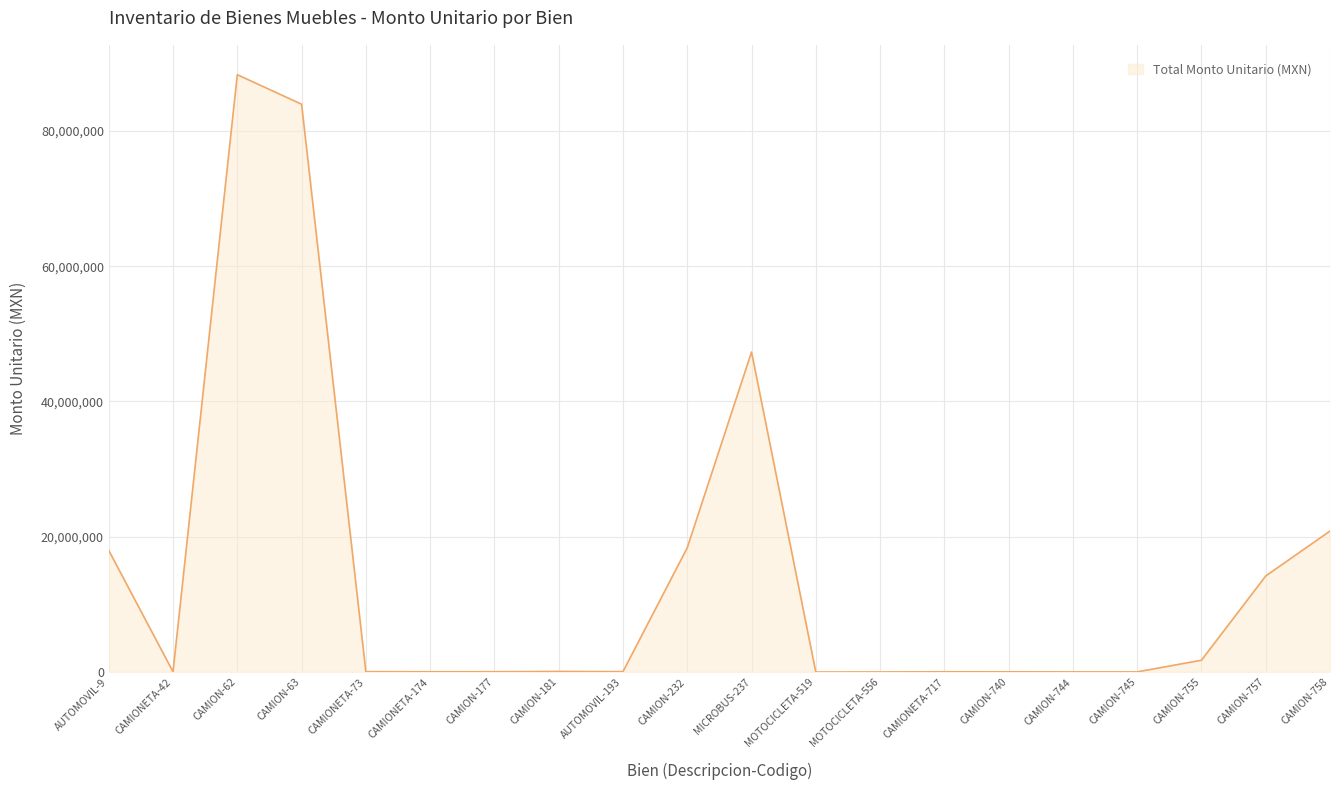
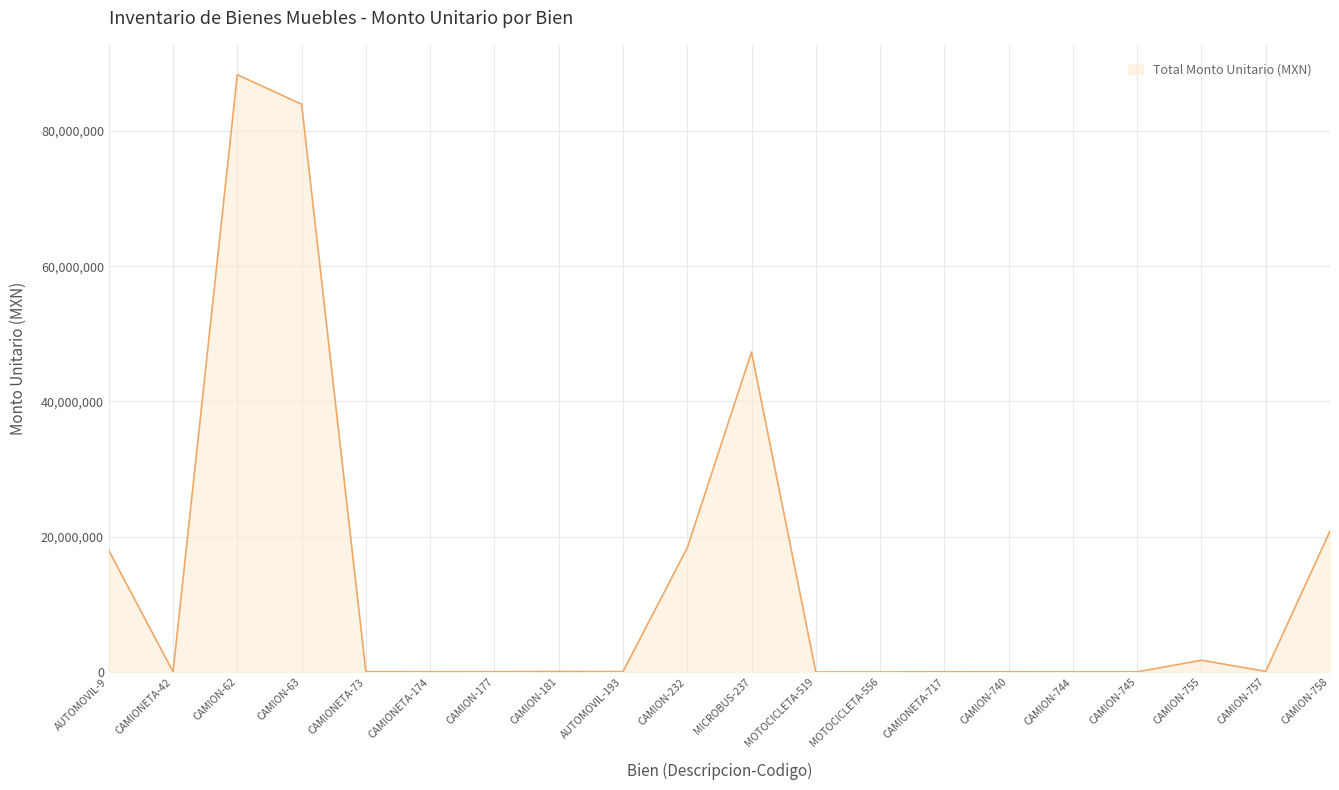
CAMION-757: 14,000,000 -> 0
